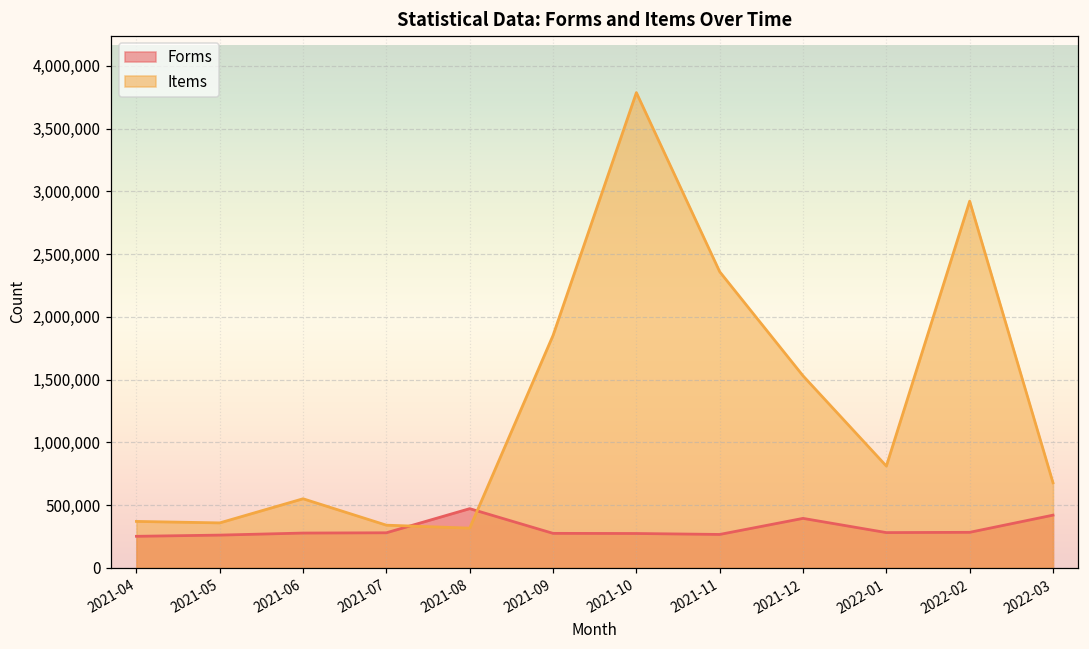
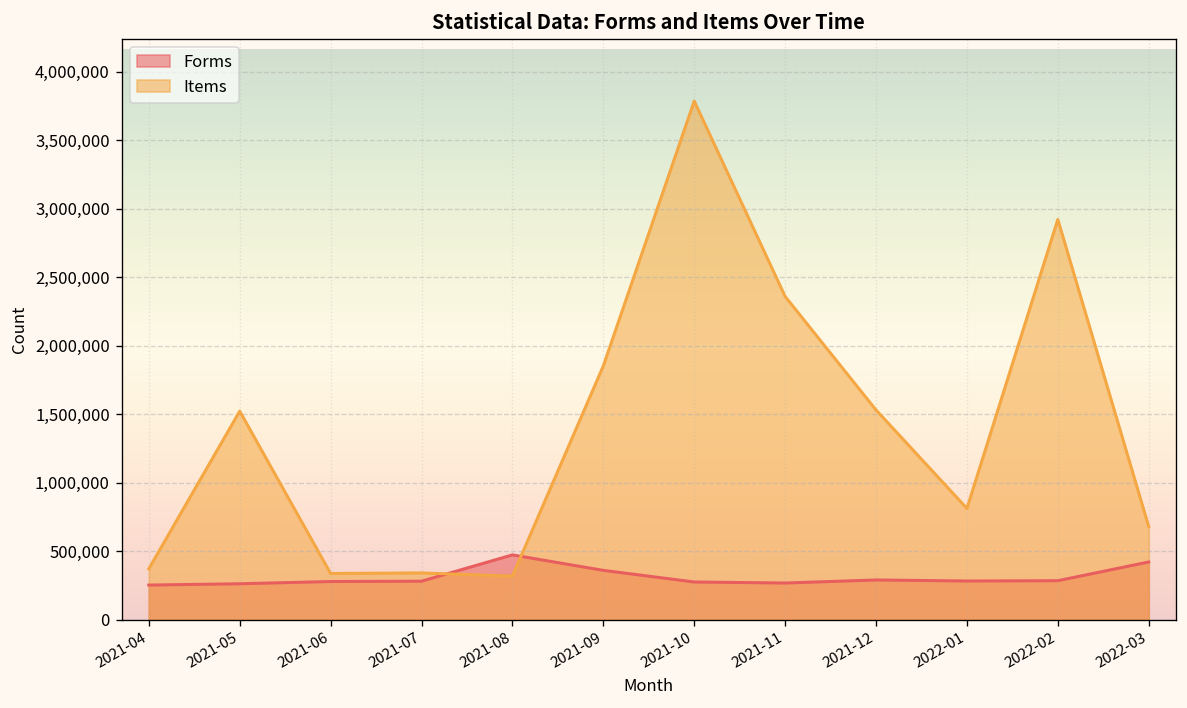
Items, 2021-05: 360,000 -> 1,520,000
Items, 2021-06: 550,000 -> 340,000
Forms, 2021-09: 280,000 -> 360,000
Forms, 2021-12: 390,000 -> 290,000
